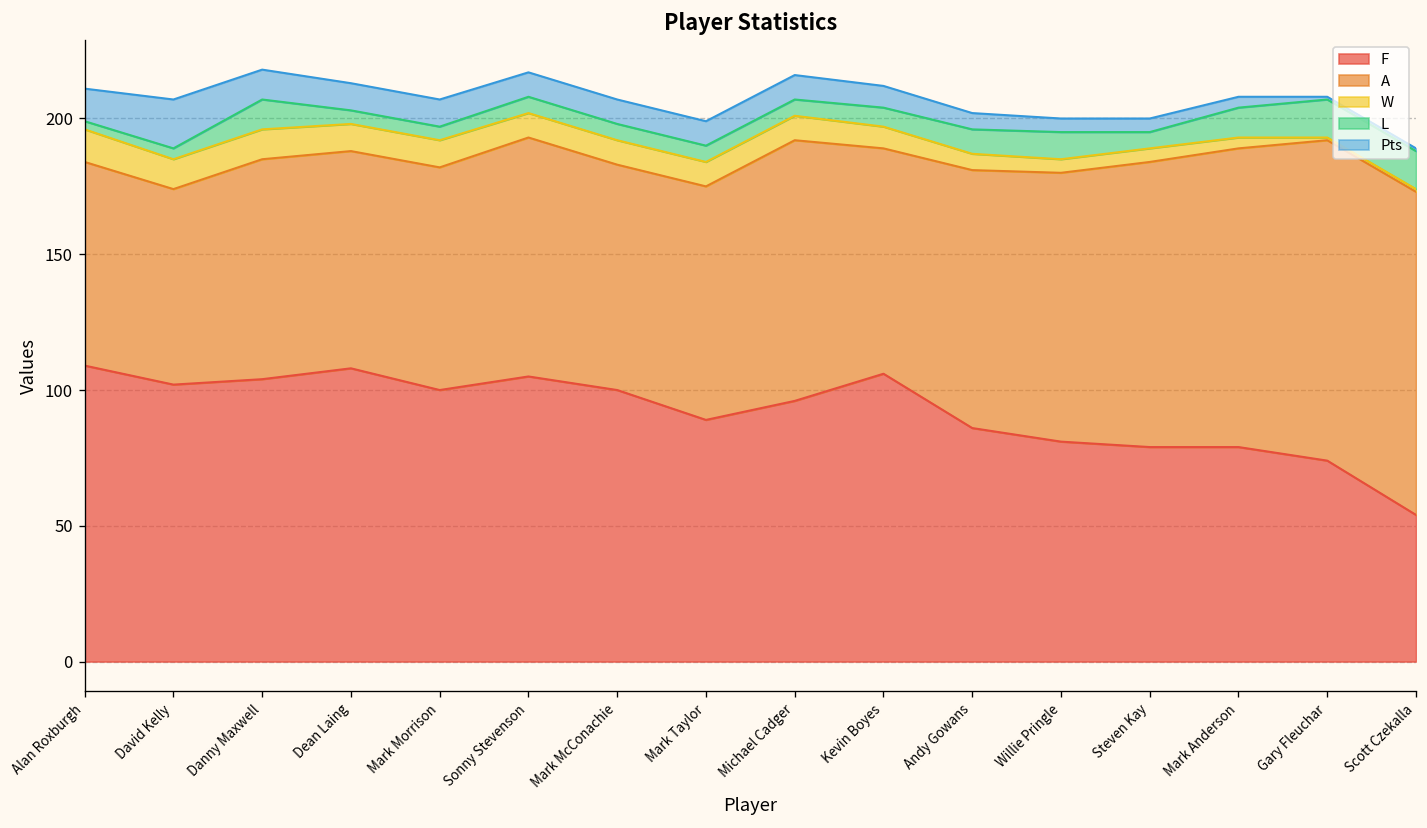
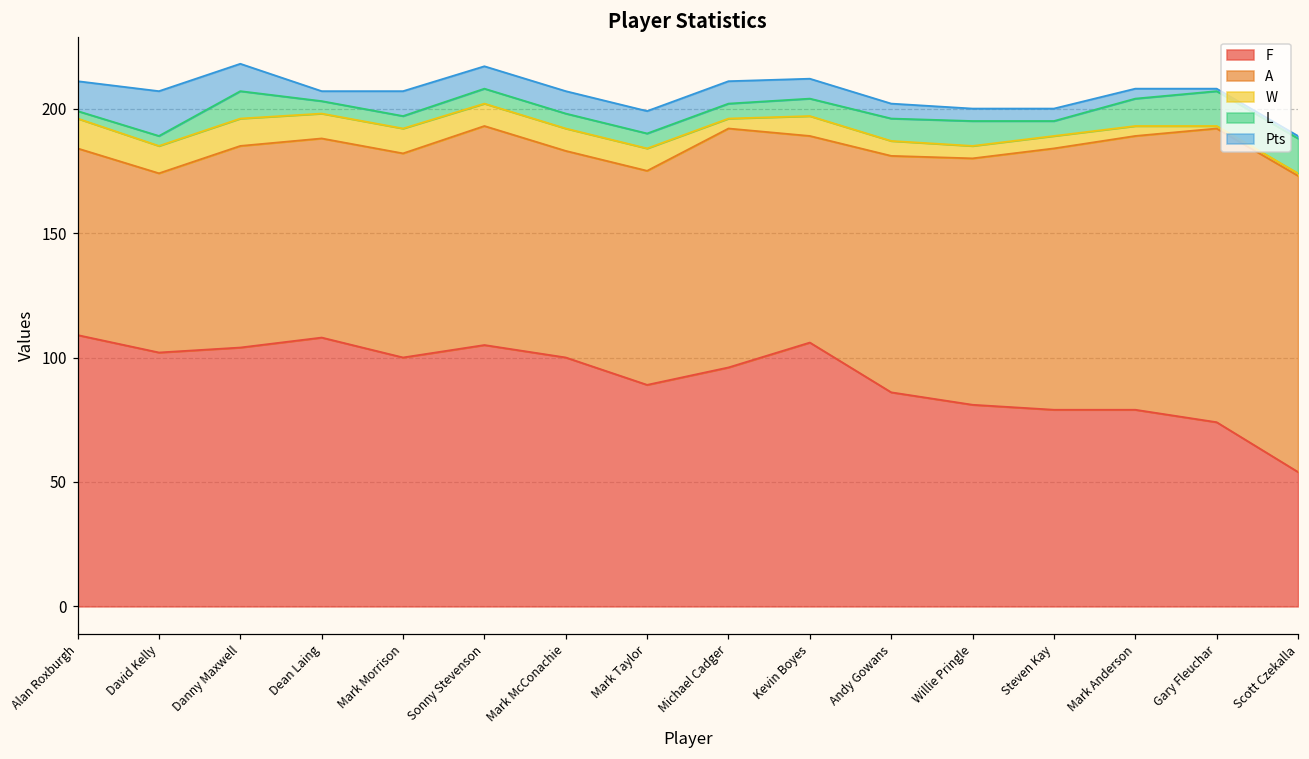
Pts, Dean Laing: 10 -> 4
W, Michael Cadger: 9 -> 4
